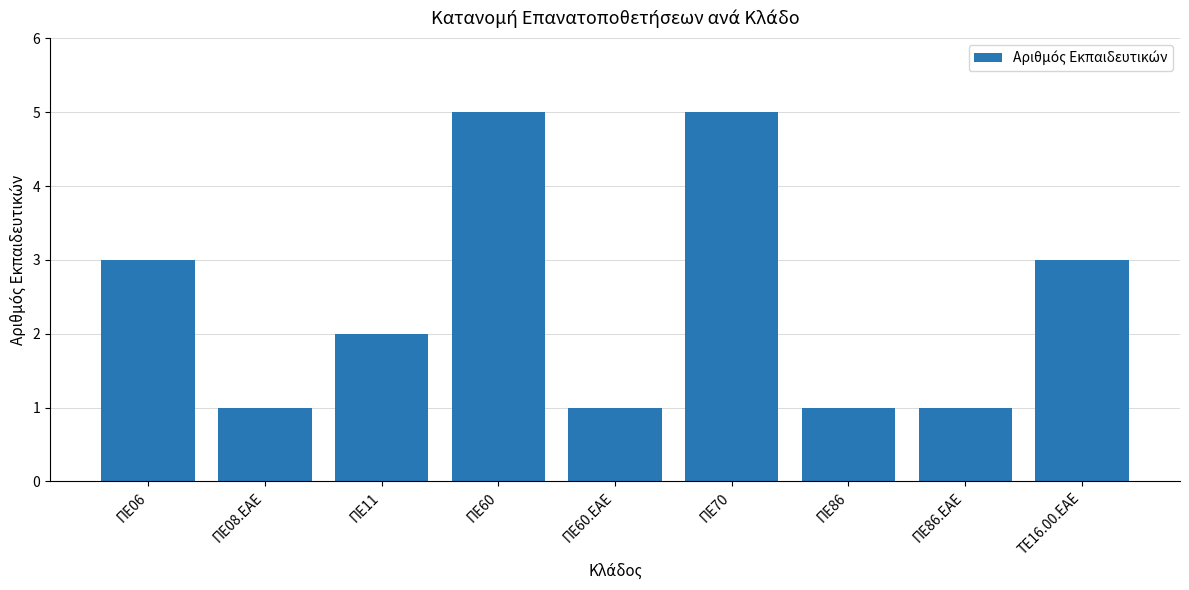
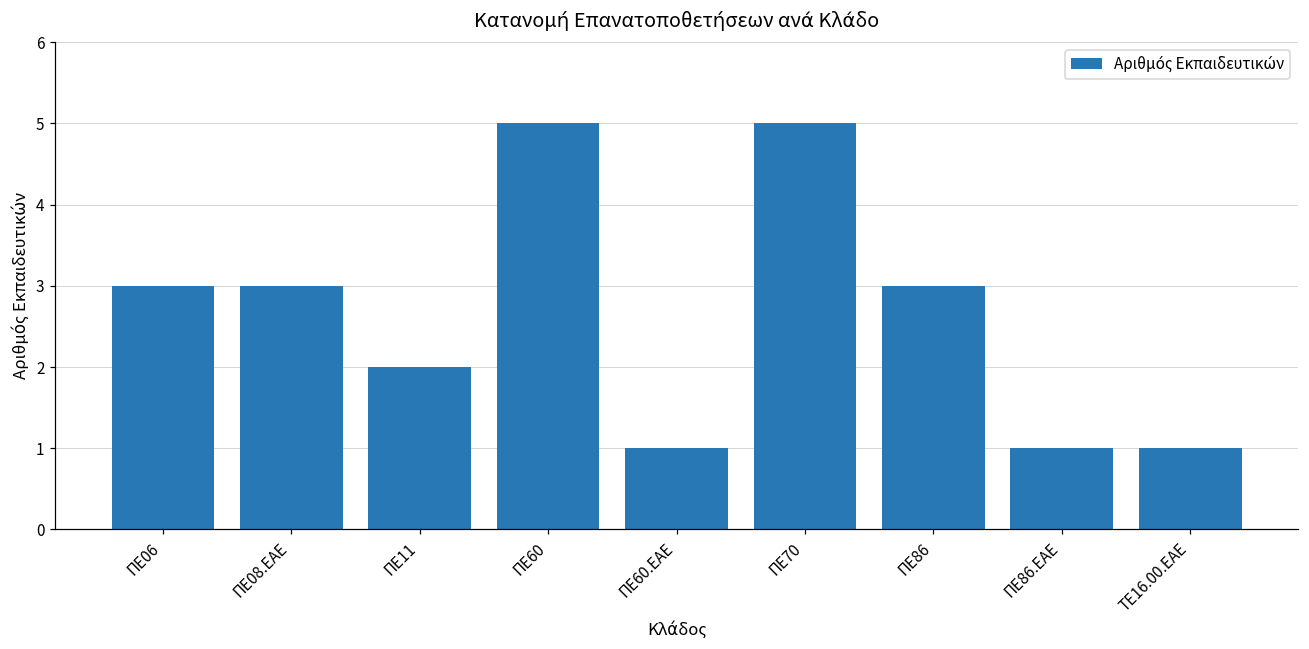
ΠΕ08.ΕΑΕ: 1 -> 3
ΠΕ86: 1 -> 3
ΤΕ16.00.ΕΑΕ: 3 -> 1
